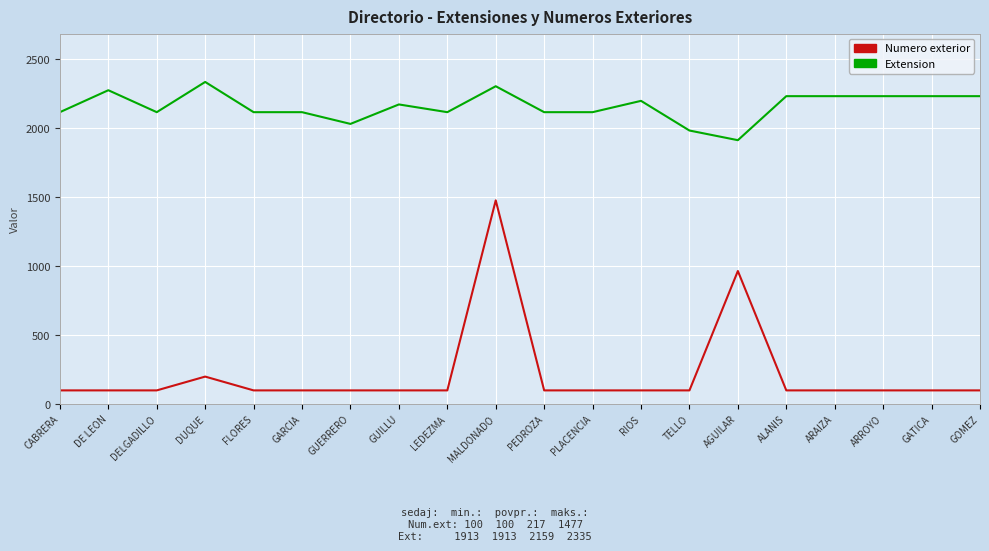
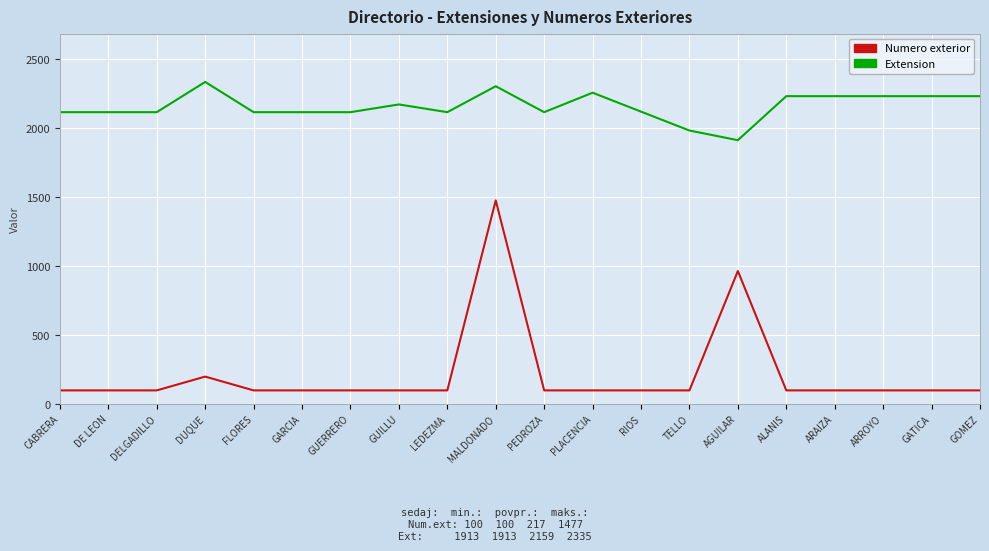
Extension, DE LEON: 2280 -> 2120
Extension, GUERRERO: 2030 -> 2120
Extension, PLACENCIA: 2120 -> 2260
Extension, RIOS: 2200 -> 2120
